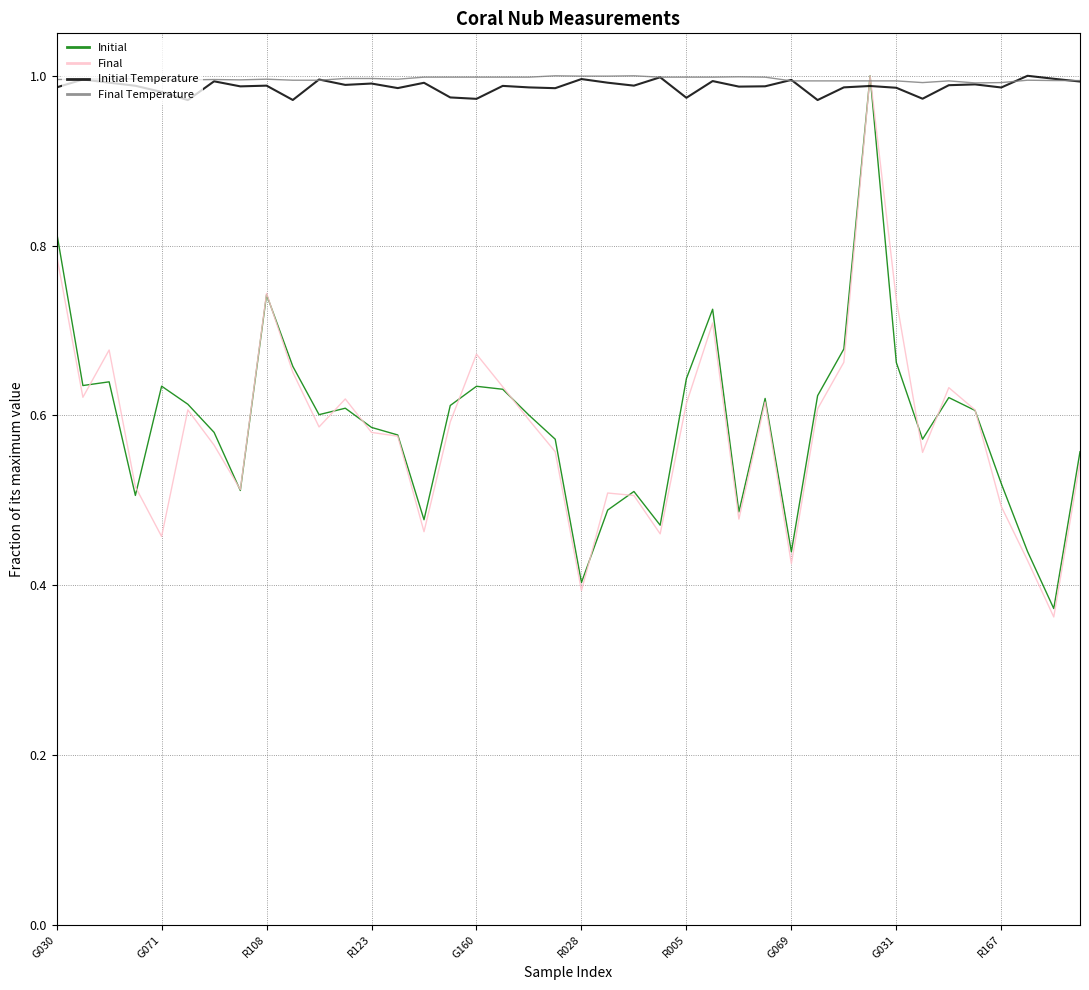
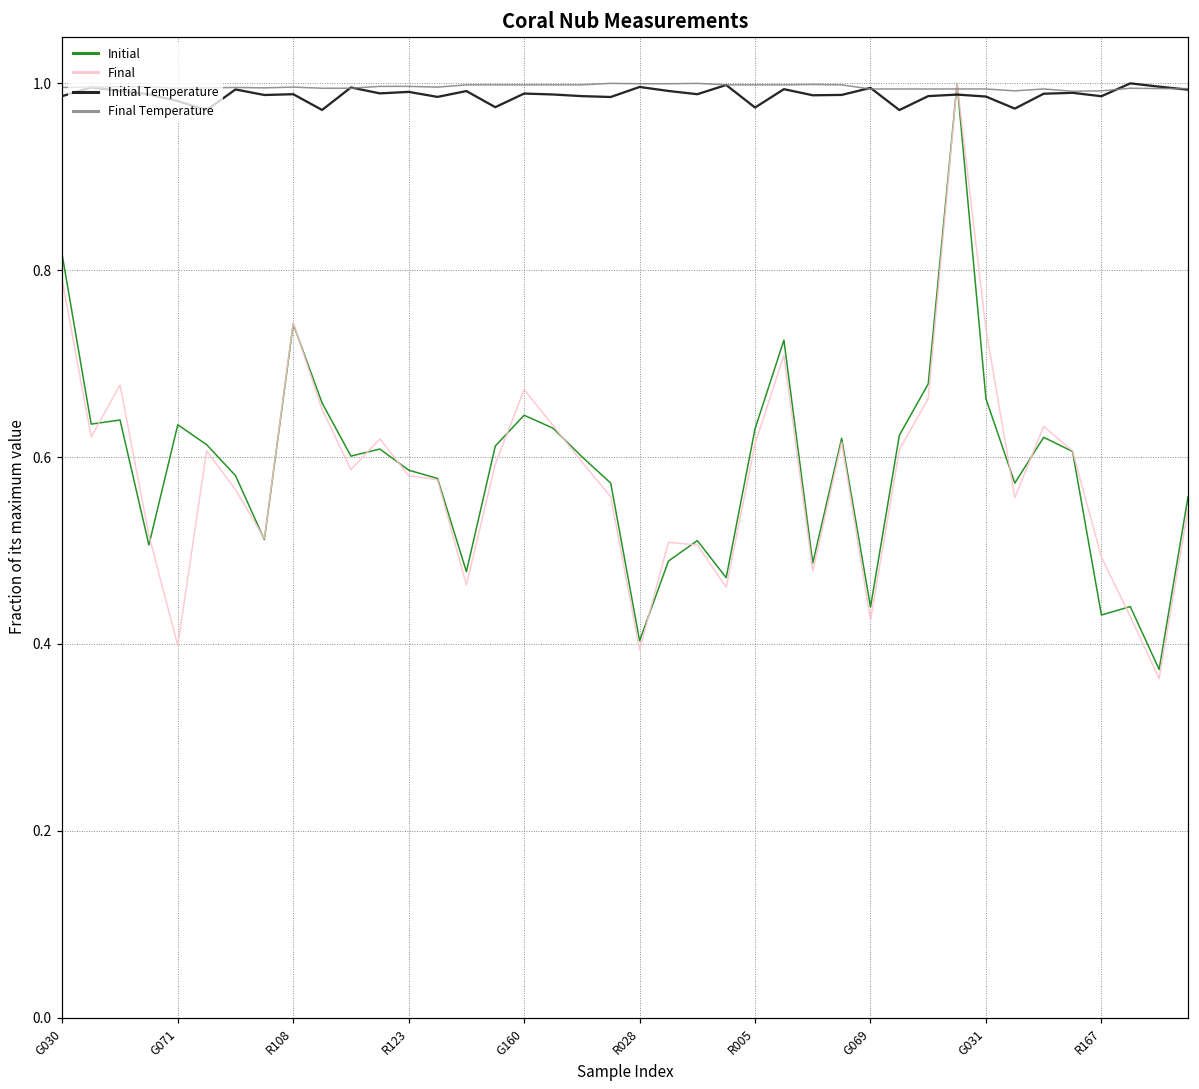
Final, G071: 0.46 -> 0.40
Initial, G160: 0.63 -> 0.64
Initial Temperature, G160: 0.97 -> 0.99
Initial, R005: 0.64 -> 0.63
Initial, R167: 0.52 -> 0.43
